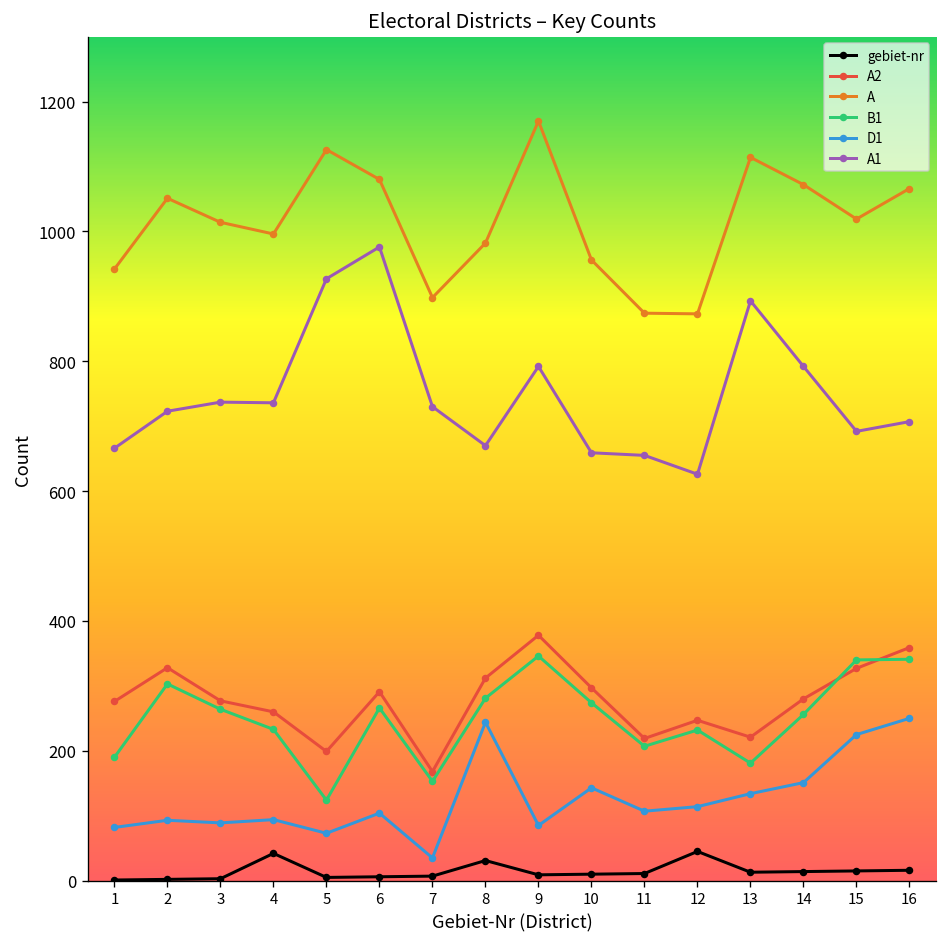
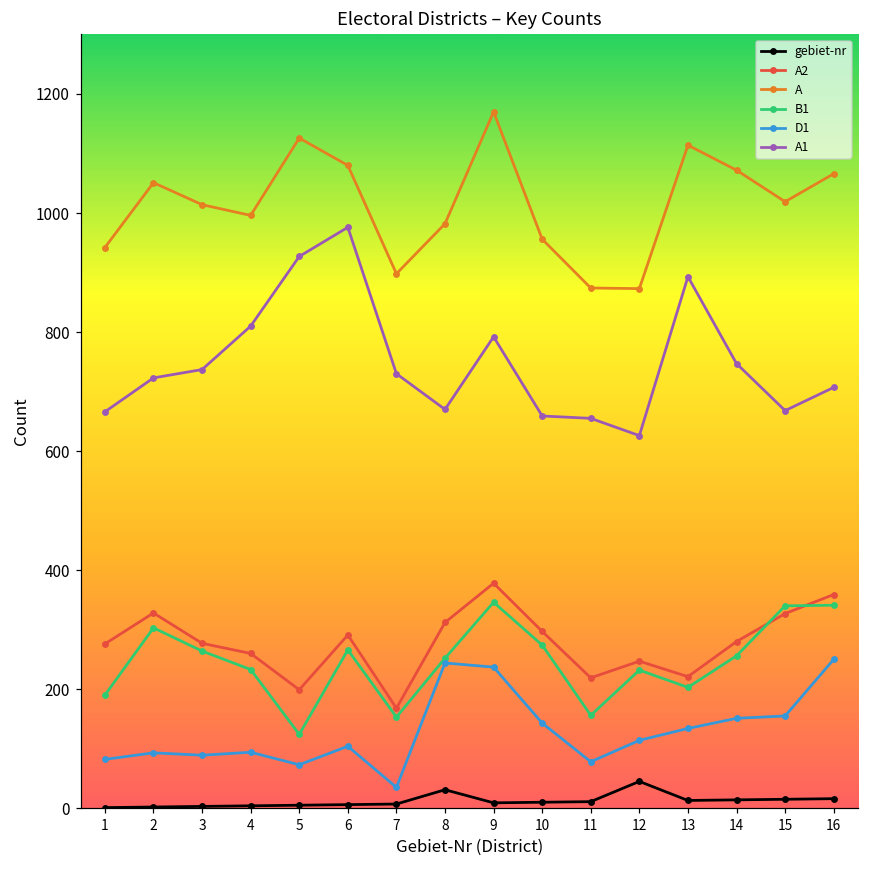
gebiet-nr, 4: 40 -> 0
A1, 4: 740 -> 810
B1, 8: 280 -> 250
D1, 9: 90 -> 240
B1, 11: 210 -> 160
D1, 11: 110 -> 80
B1, 13: 180 -> 200
A1, 14: 790 -> 750
D1, 15: 230 -> 160
A1, 15: 690 -> 670
